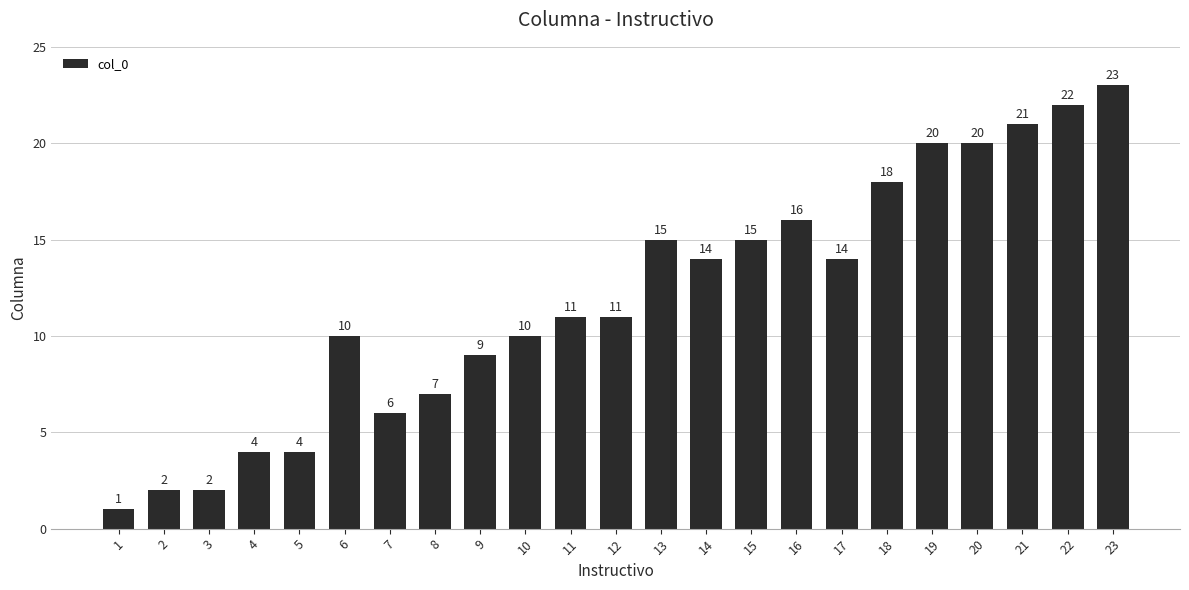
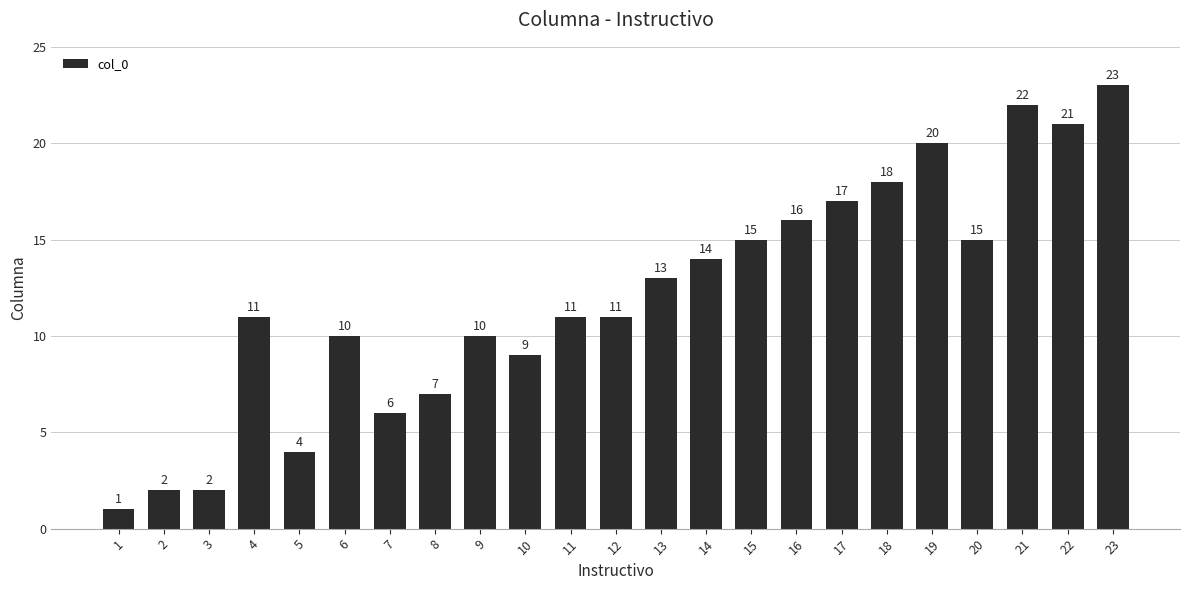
4: 4 -> 11
9: 9 -> 10
10: 10 -> 9
13: 15 -> 13
17: 14 -> 17
20: 20 -> 15
21: 21 -> 22
22: 22 -> 21
